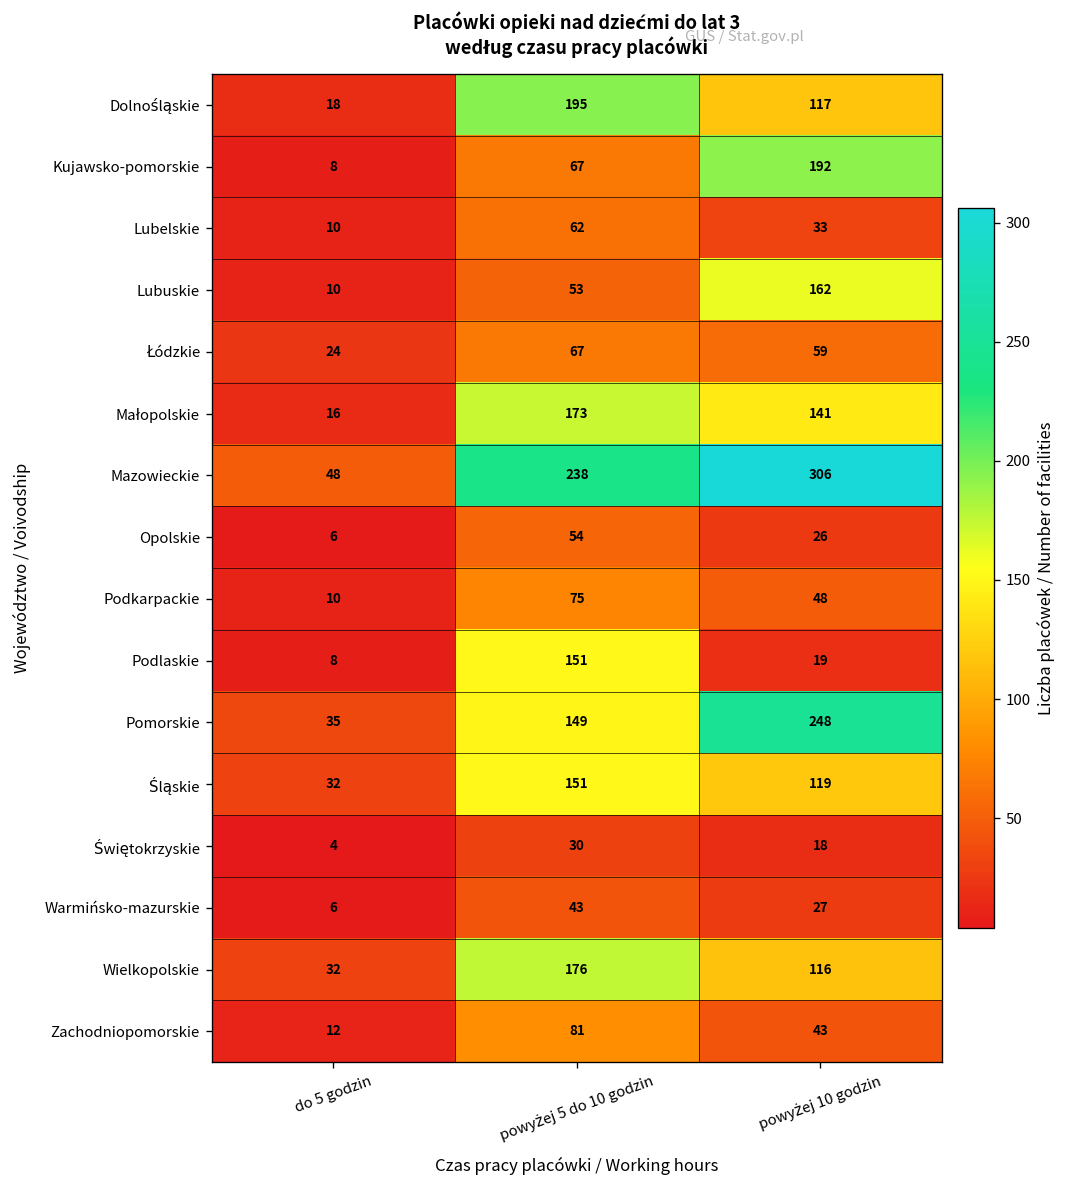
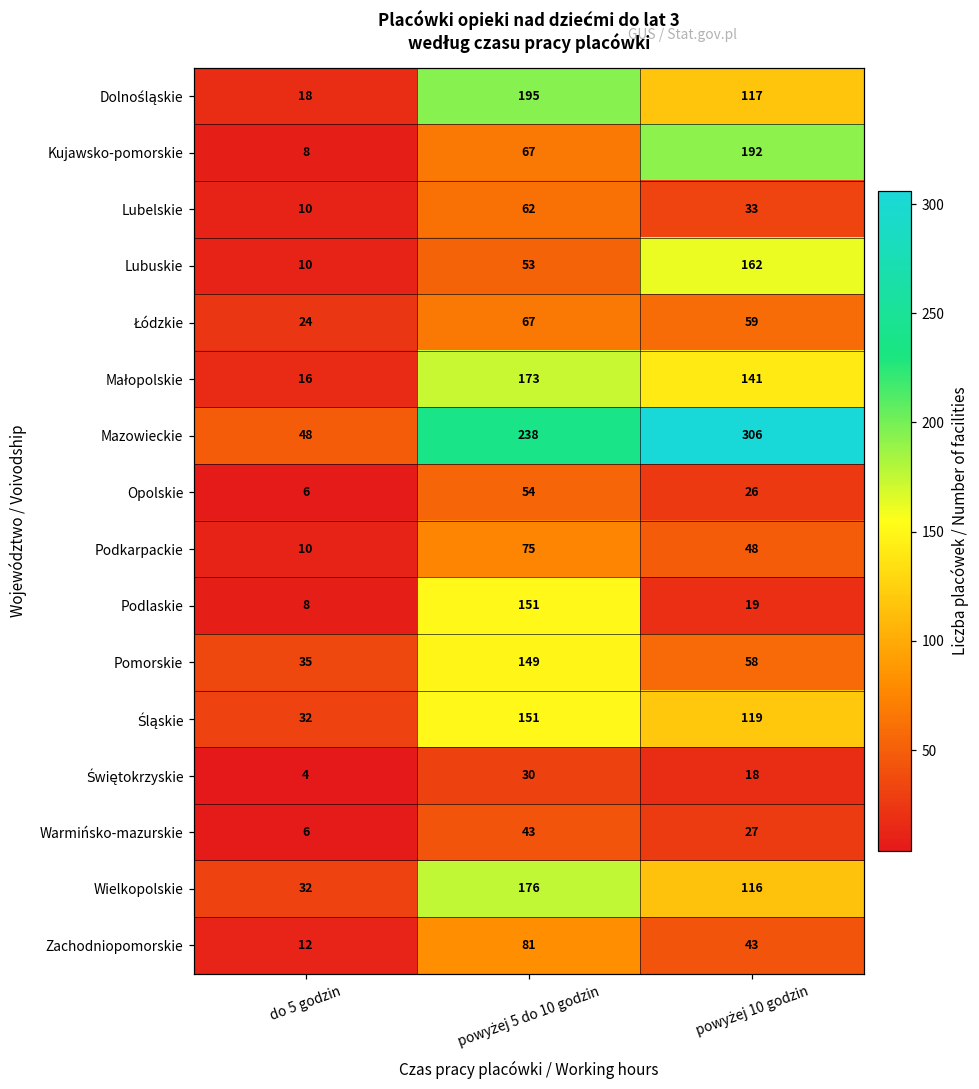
Pomorskie, powyżej 10 godzin: 248 -> 58
